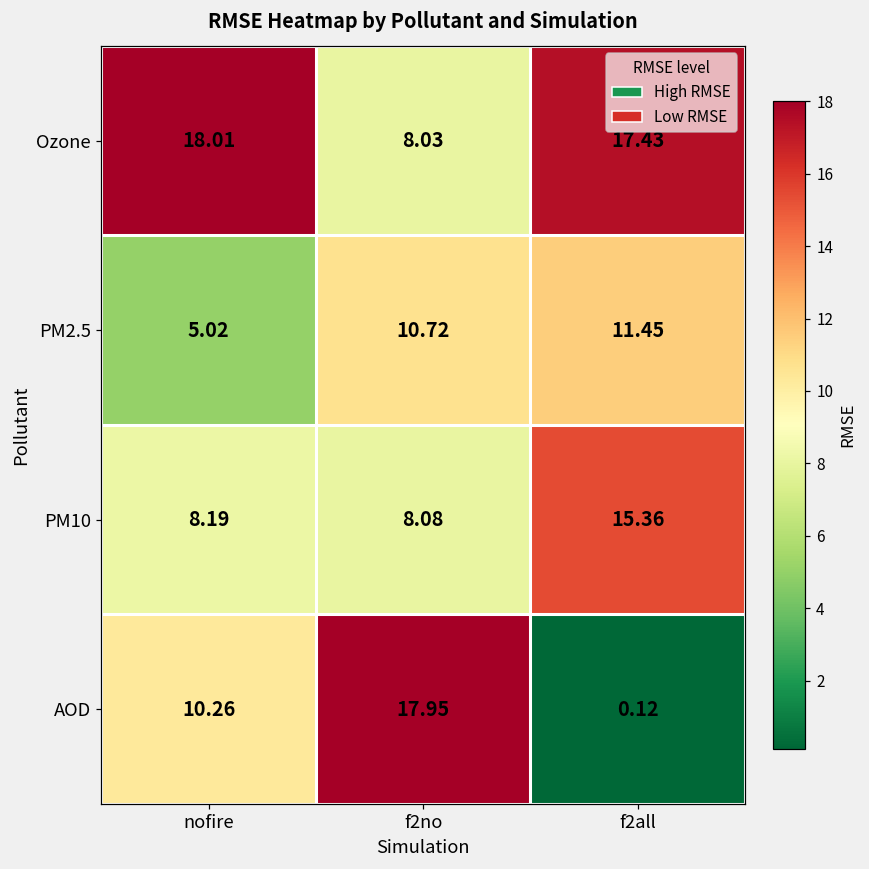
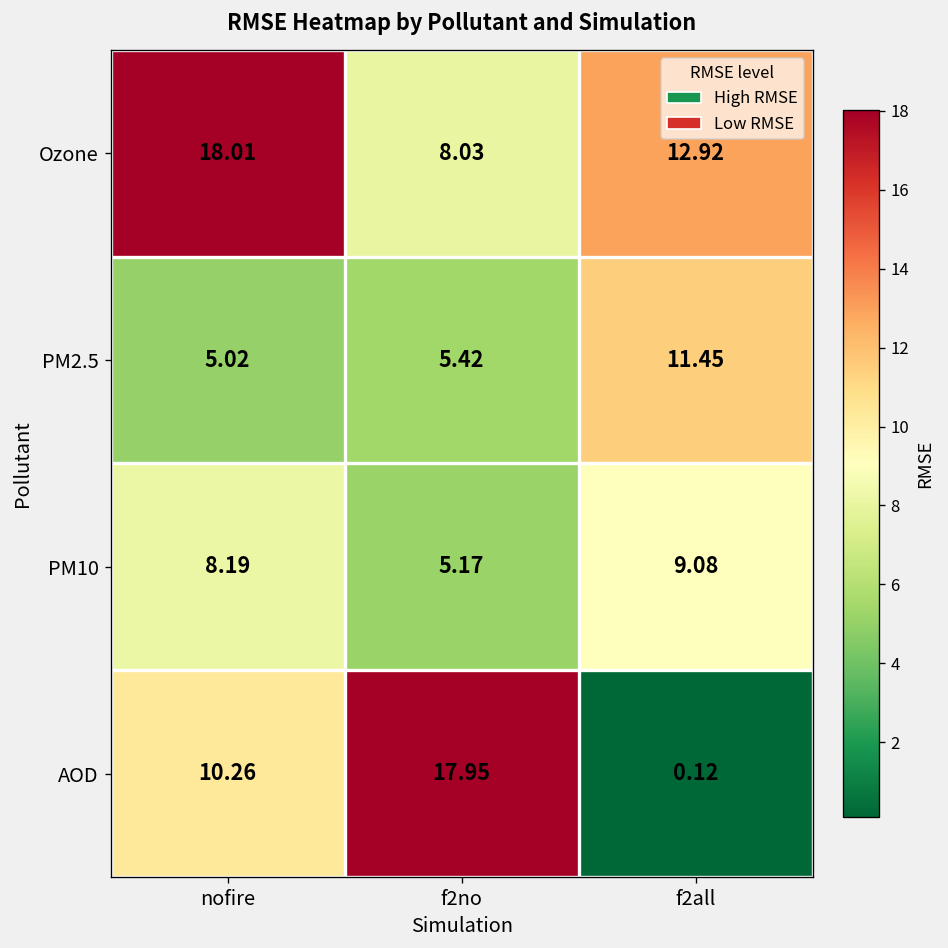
Ozone, f2all: 17.43 -> 12.92
PM2.5, f2no: 10.72 -> 5.42
PM10, f2no: 8.08 -> 5.17
PM10, f2all: 15.36 -> 9.08
